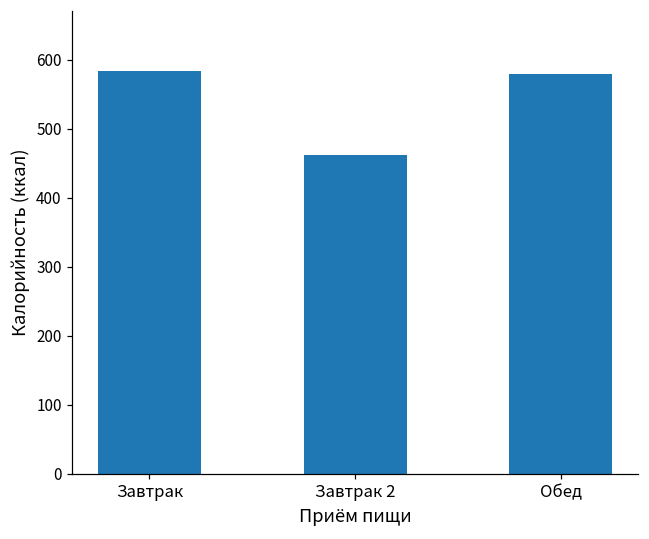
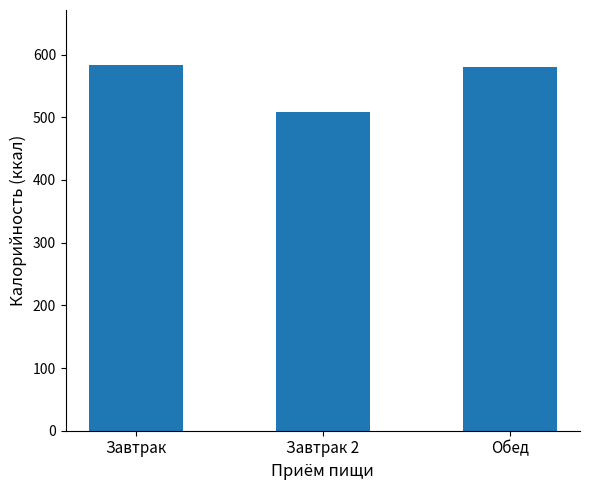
Завтрак 2: 460 -> 510
